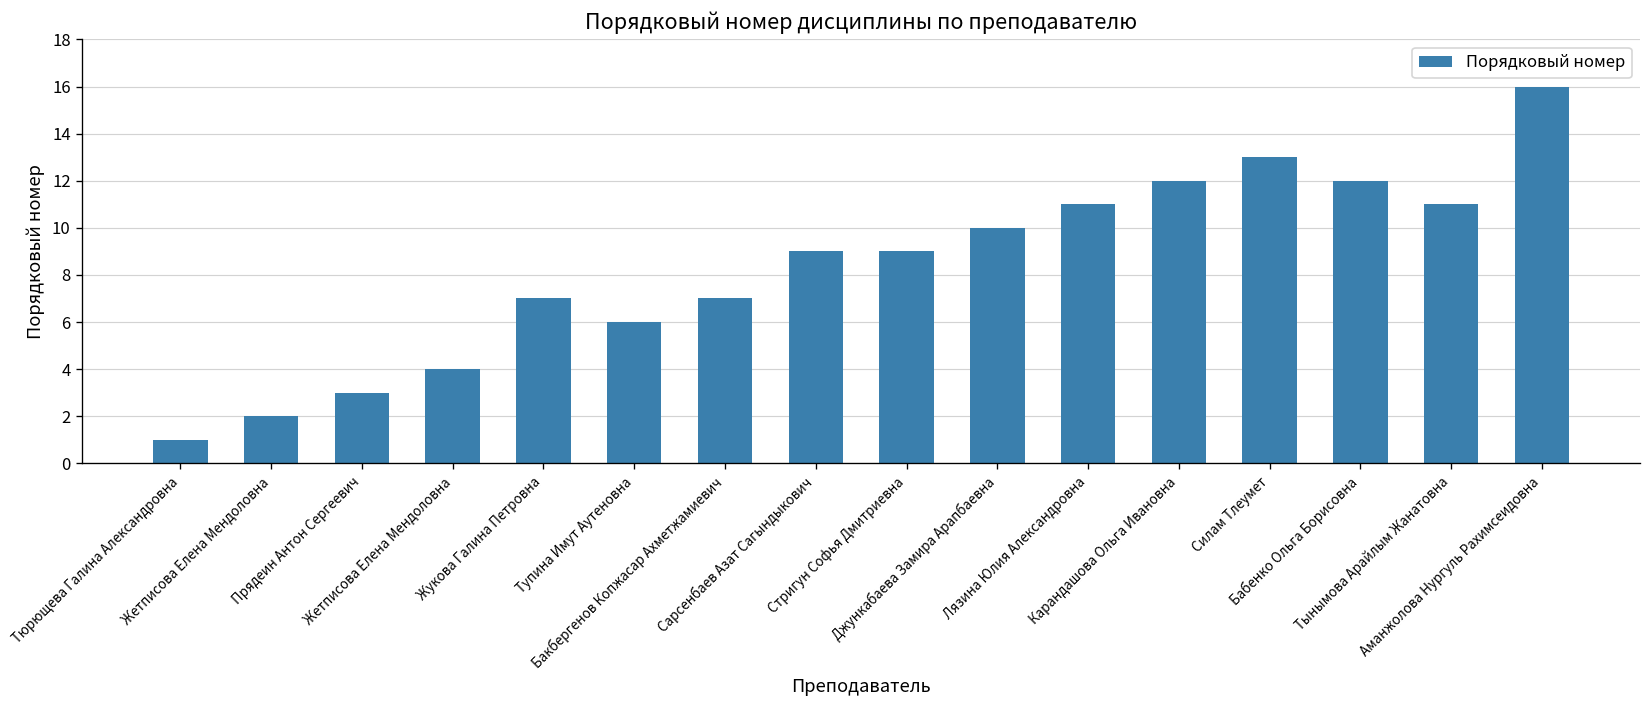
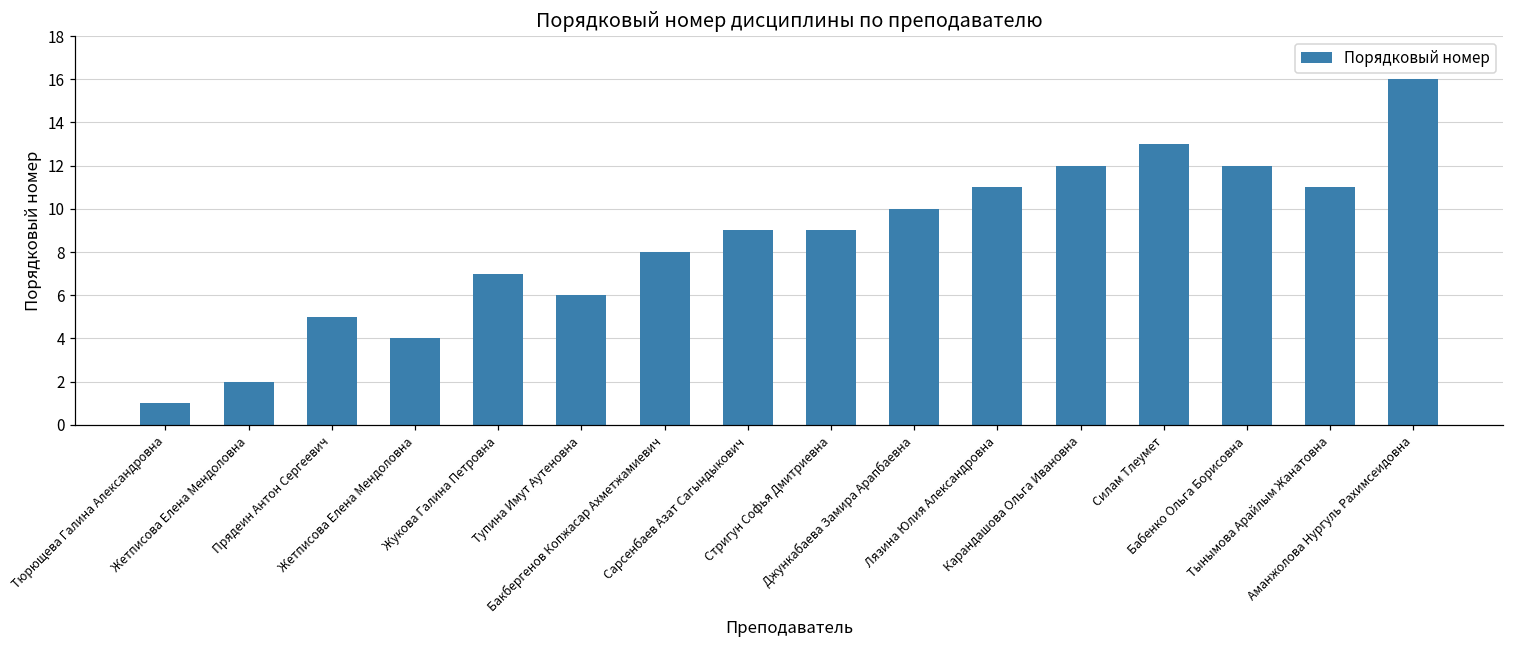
Прядеин Антон Сергеевич: 3 -> 5
Бакбергенов Копжасар Ахметжамиевич: 7 -> 8
